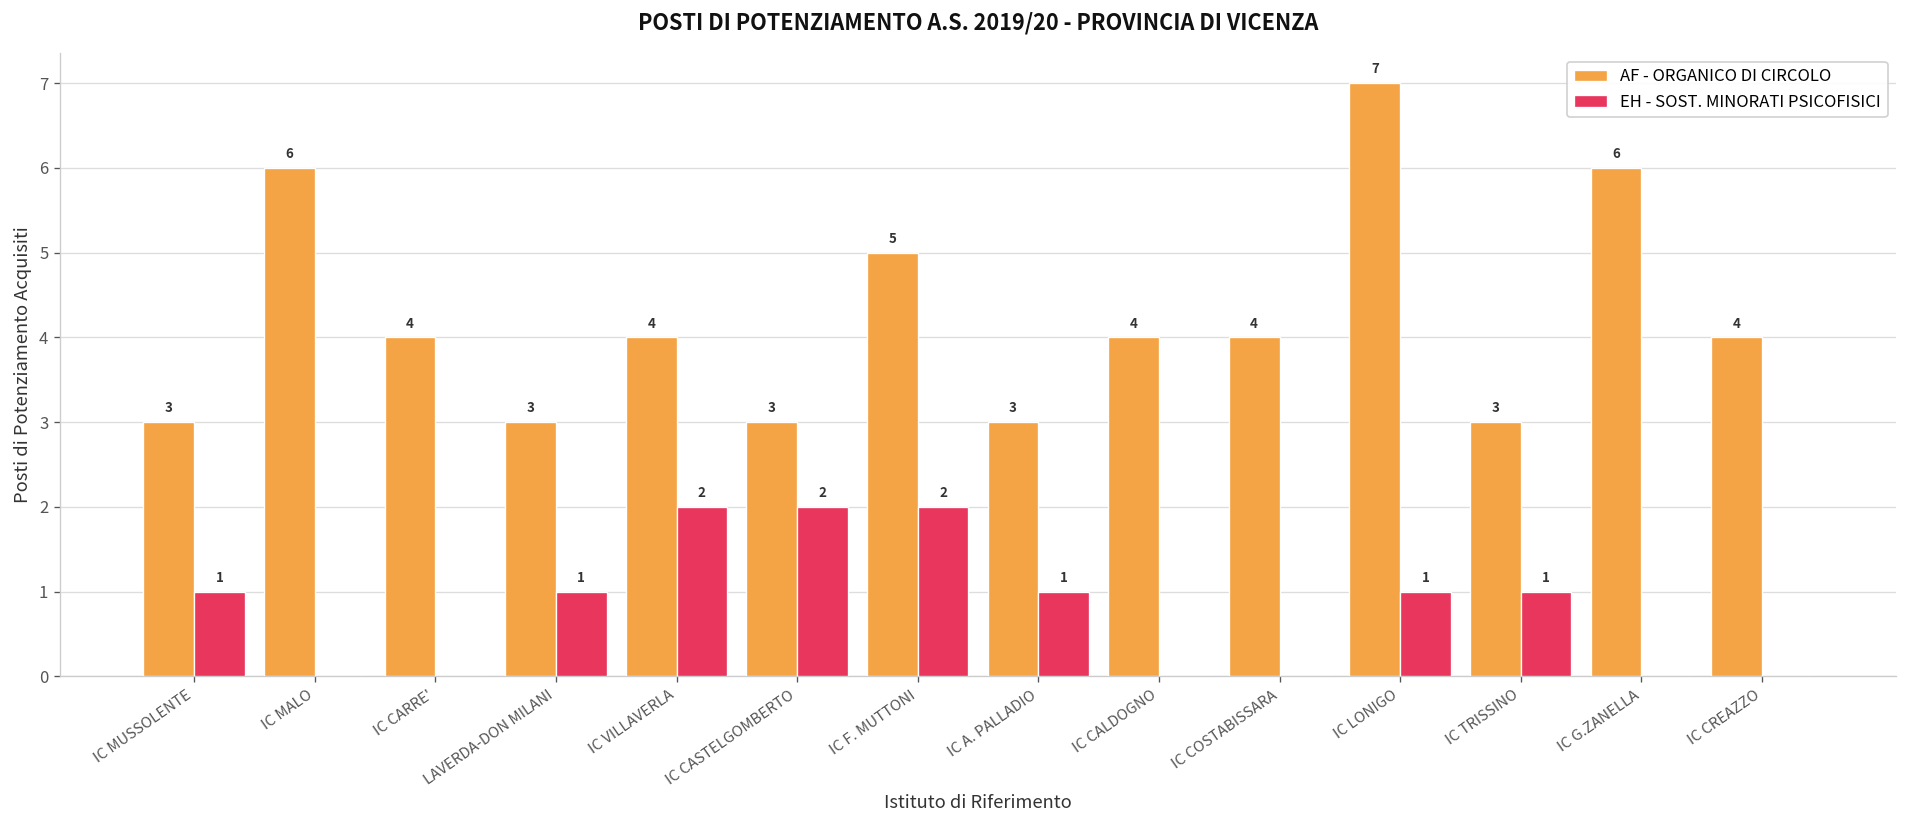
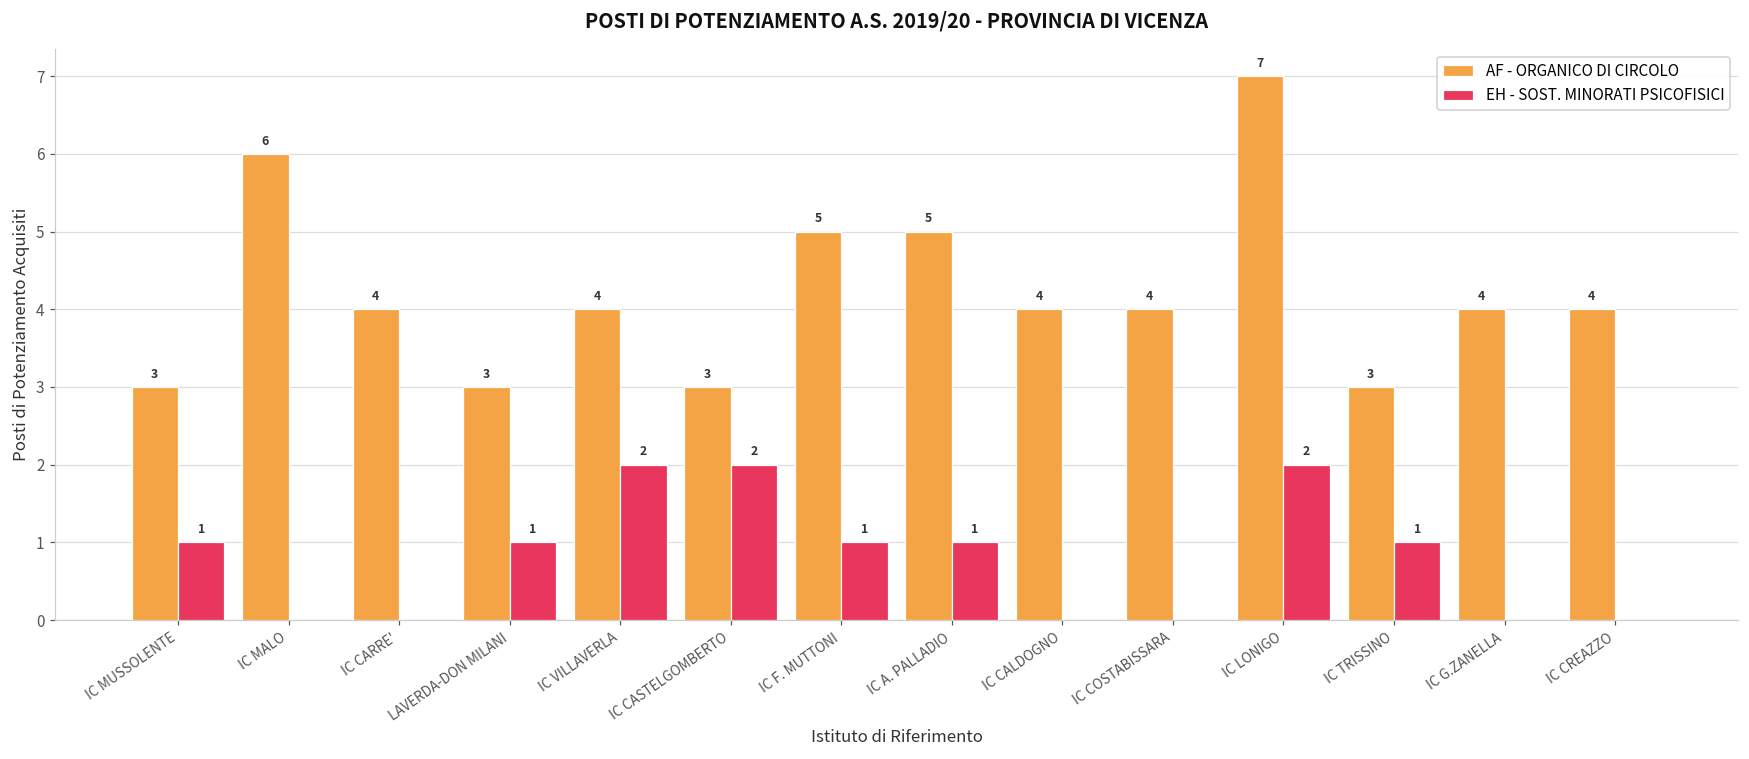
EH - SOST. MINORATI PSICOFISICI, IC F. MUTTONI: 2 -> 1
AF - ORGANICO DI CIRCOLO, IC A. PALLADIO: 3 -> 5
EH - SOST. MINORATI PSICOFISICI, IC LONIGO: 1 -> 2
AF - ORGANICO DI CIRCOLO, IC G.ZANELLA: 6 -> 4
